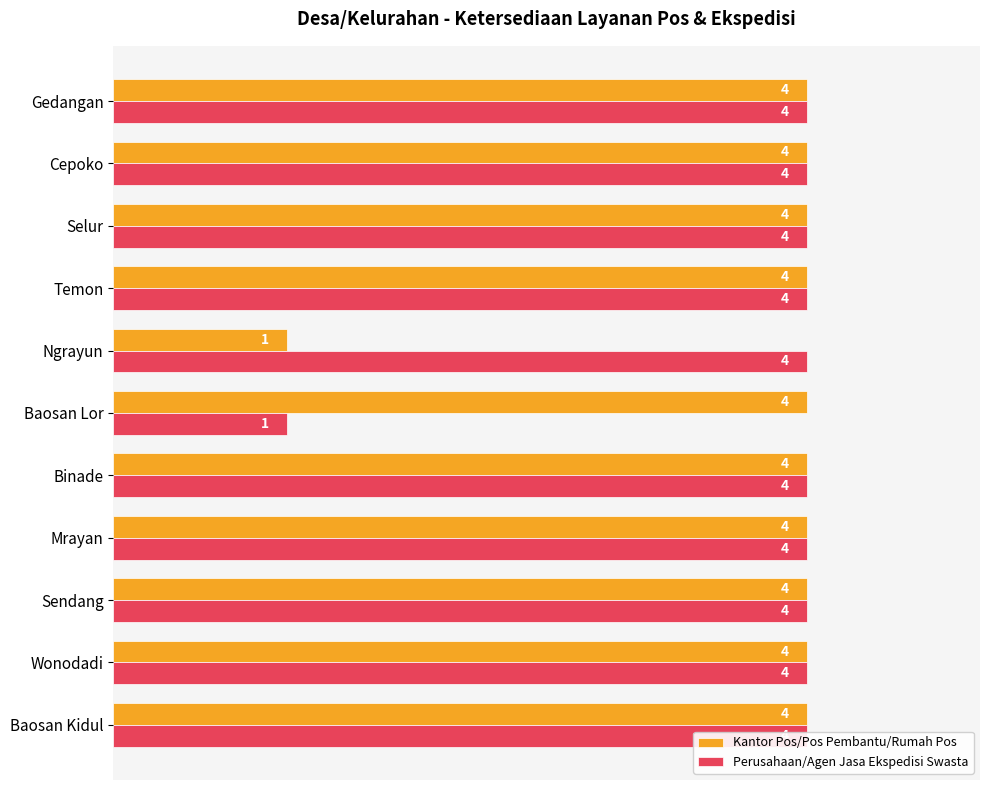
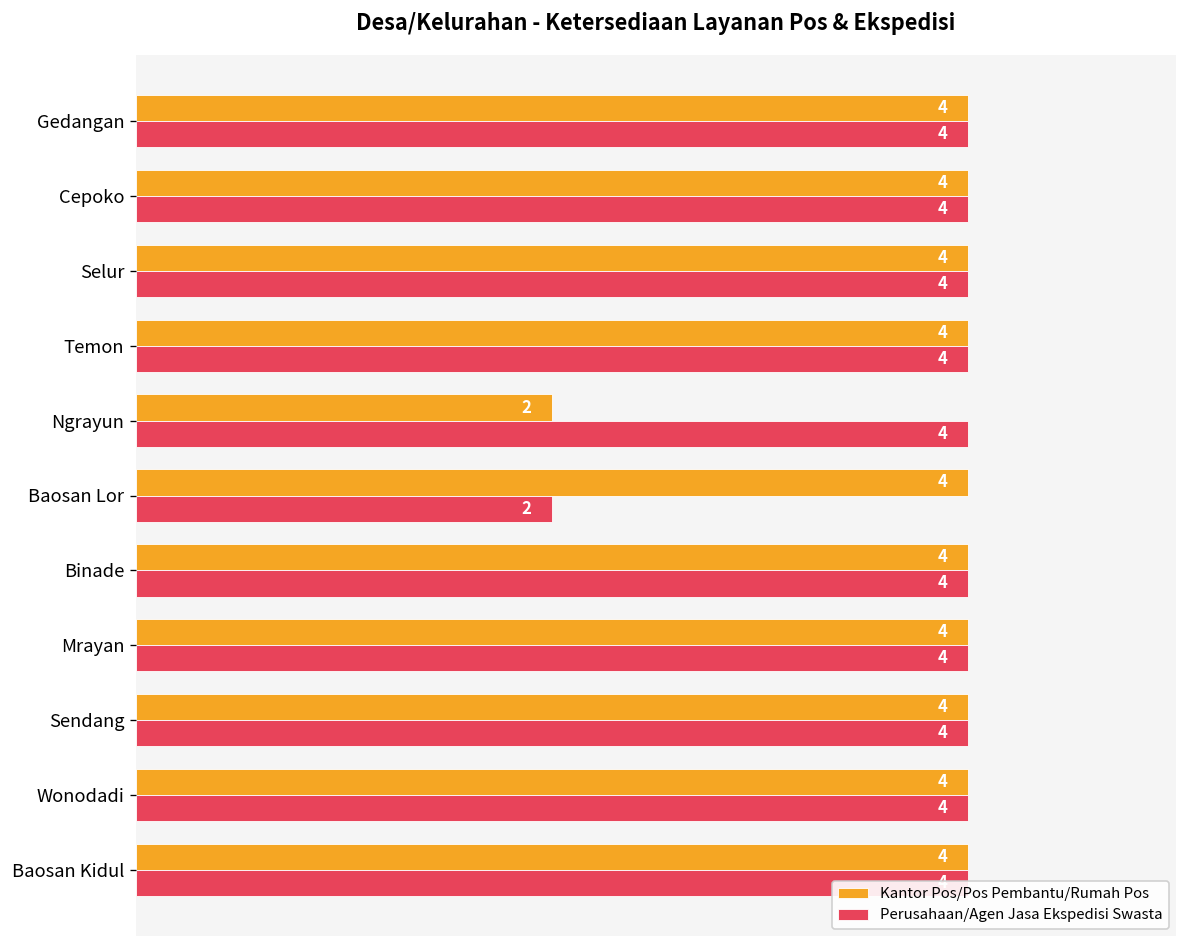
Kantor Pos/Pos Pembantu/Rumah Pos, Ngrayun: 1 -> 2
Perusahaan/Agen Jasa Ekspedisi Swasta, Baosan Lor: 1 -> 2
